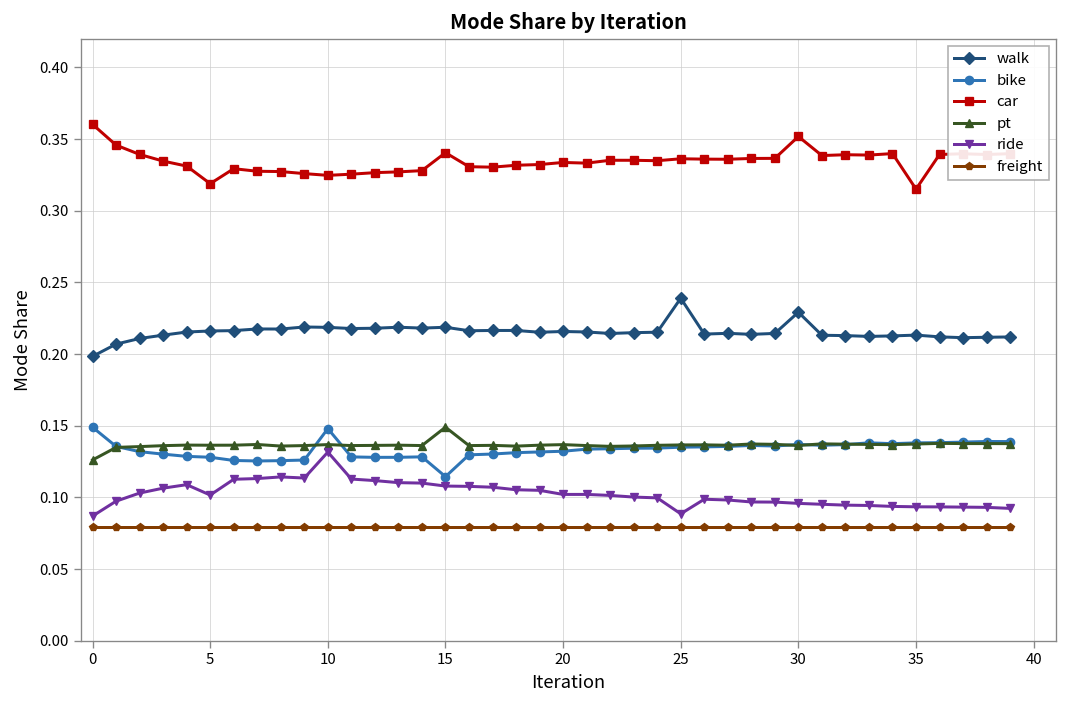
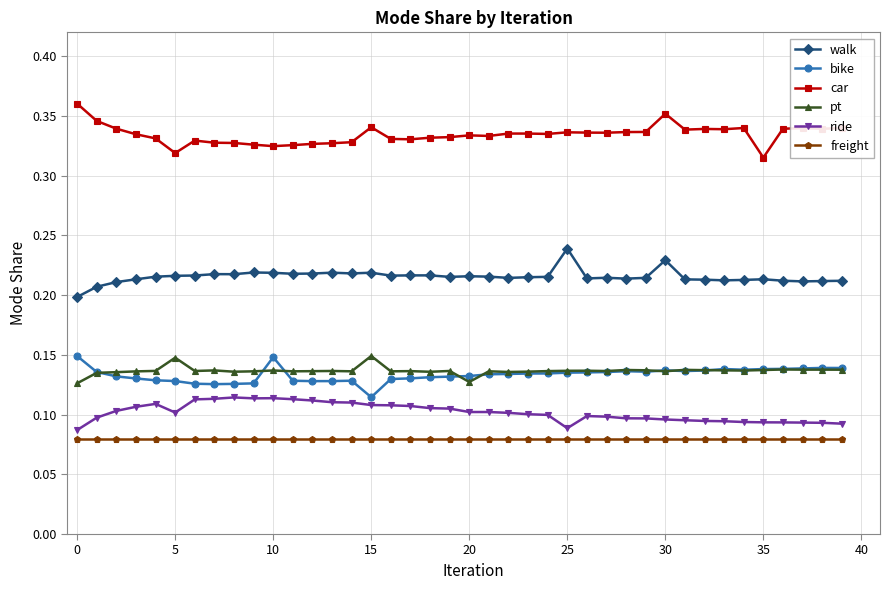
pt, 5: 0.136 -> 0.148
ride, 10: 0.132 -> 0.114
pt, 20: 0.137 -> 0.127
